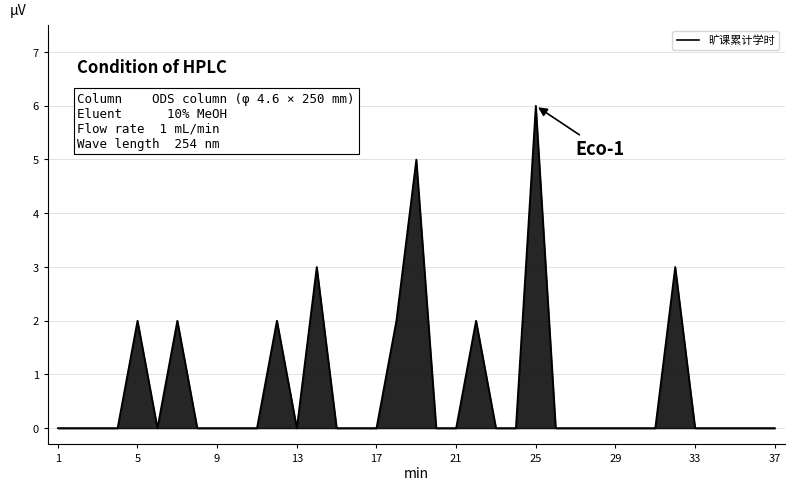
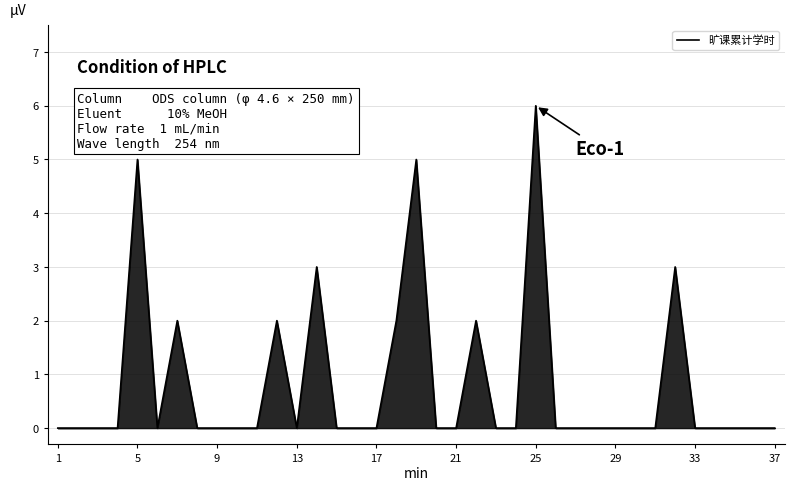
5: 2 -> 5
